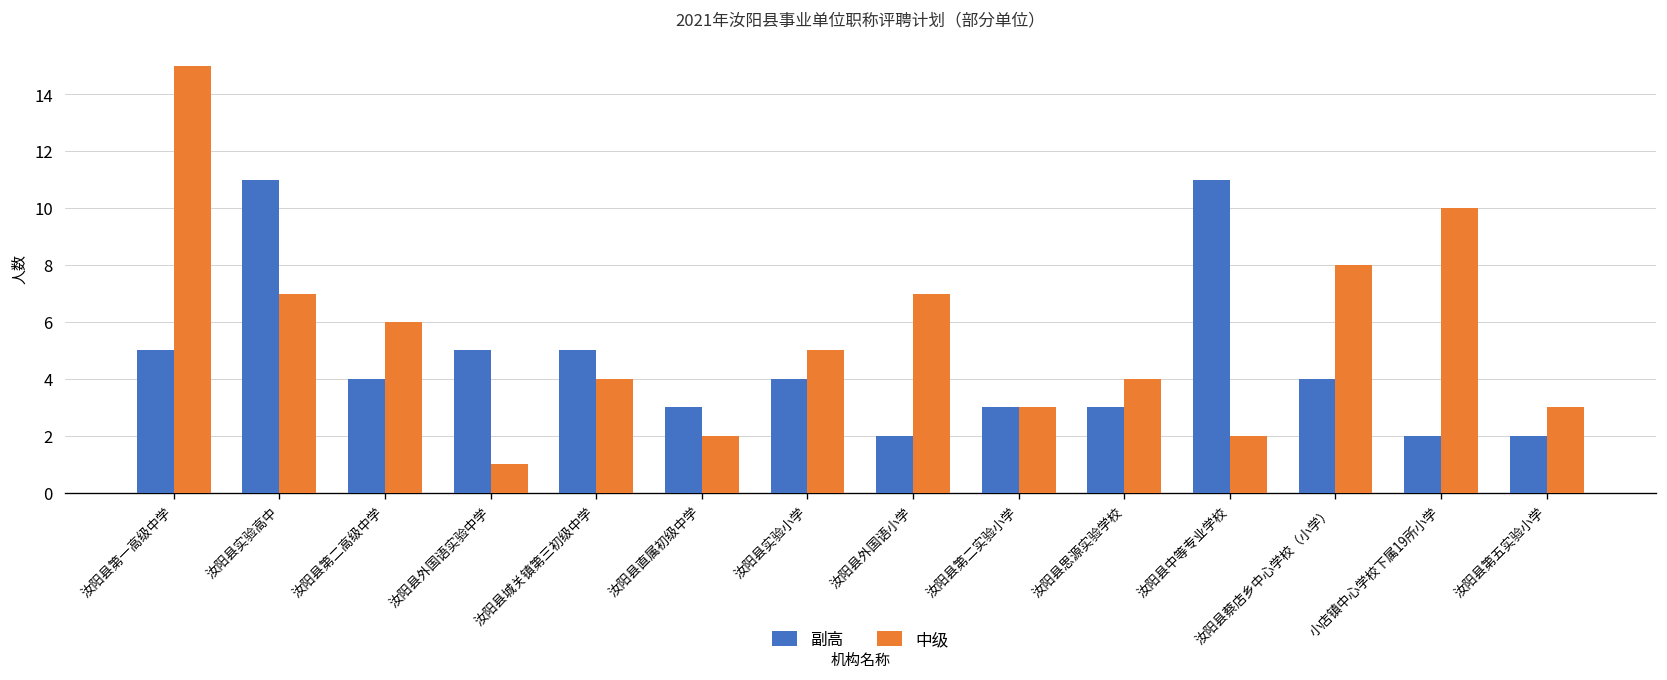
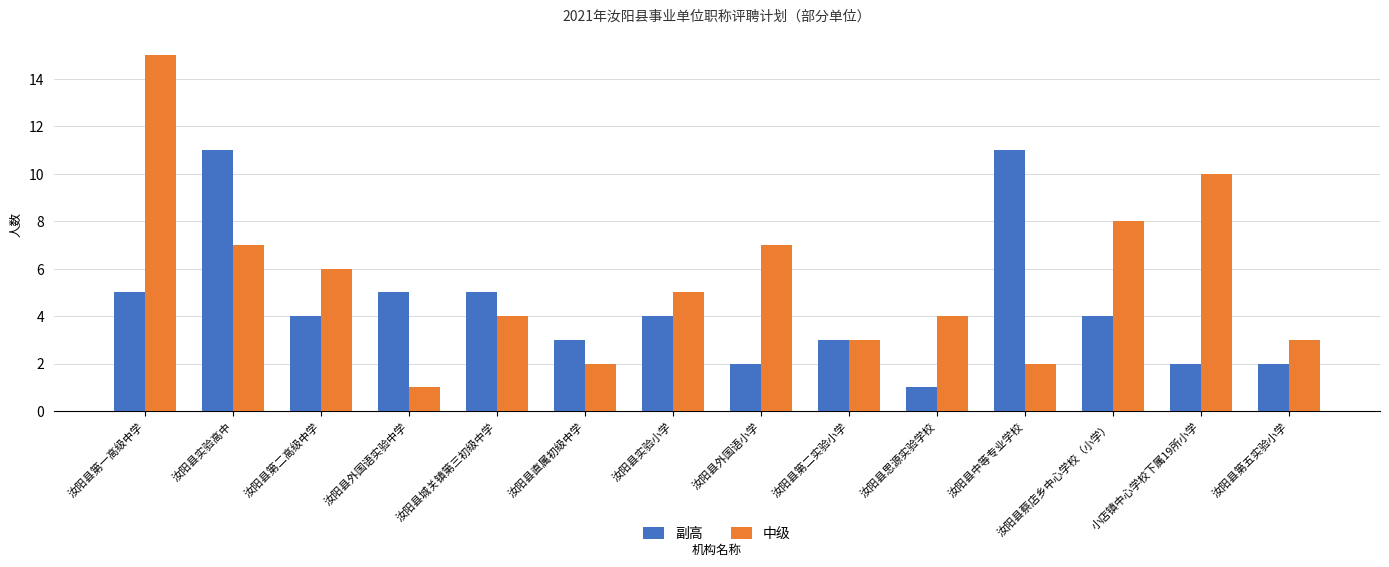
副高, 汝阳县思源实验学校: 3 -> 1
